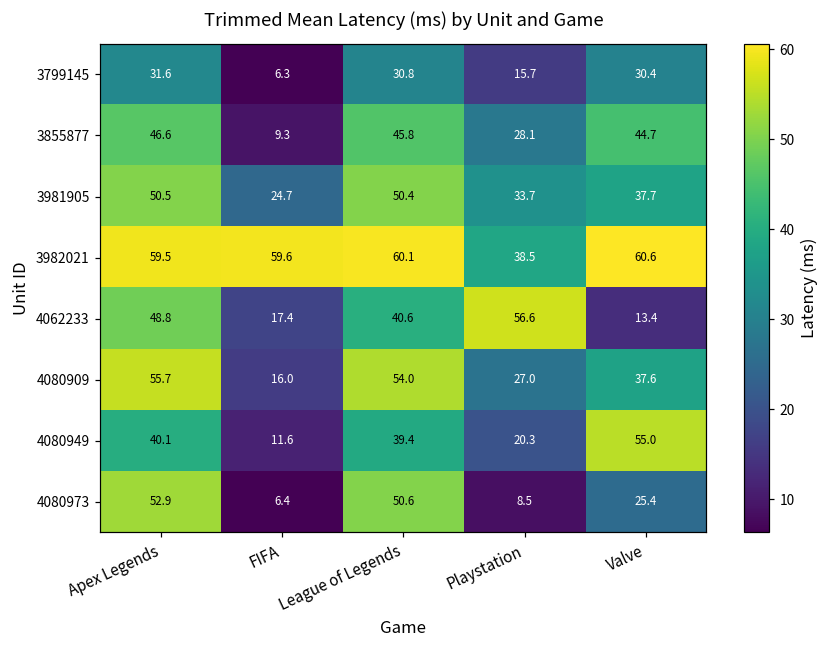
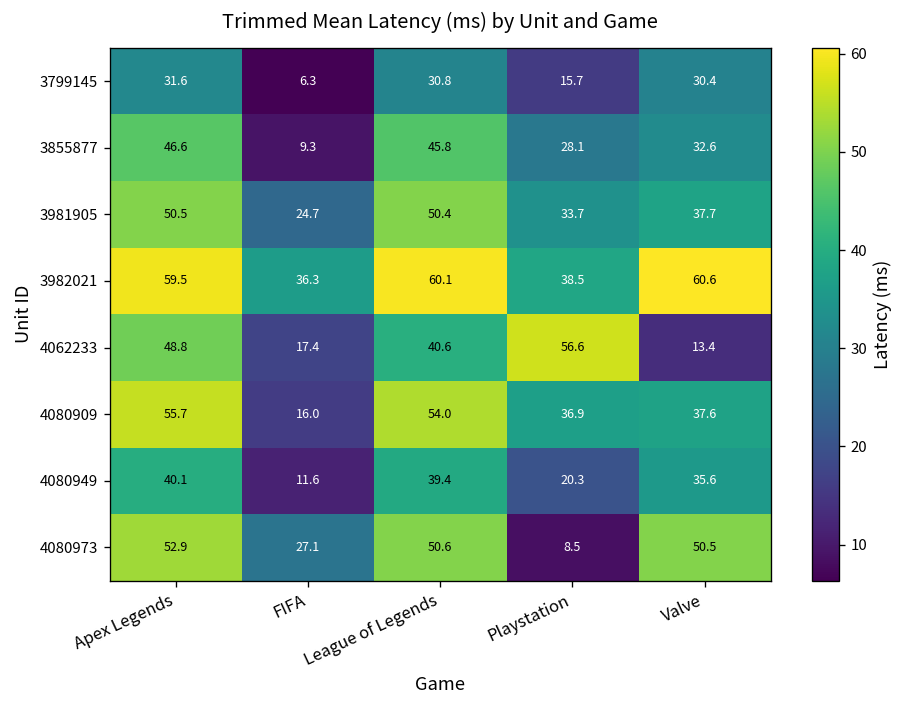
3855877, Valve: 44.7 -> 32.6
3982021, FIFA: 59.6 -> 36.3
4080909, Playstation: 27.0 -> 36.9
4080949, Valve: 55.0 -> 35.6
4080973, FIFA: 6.4 -> 27.1
4080973, Valve: 25.4 -> 50.5
